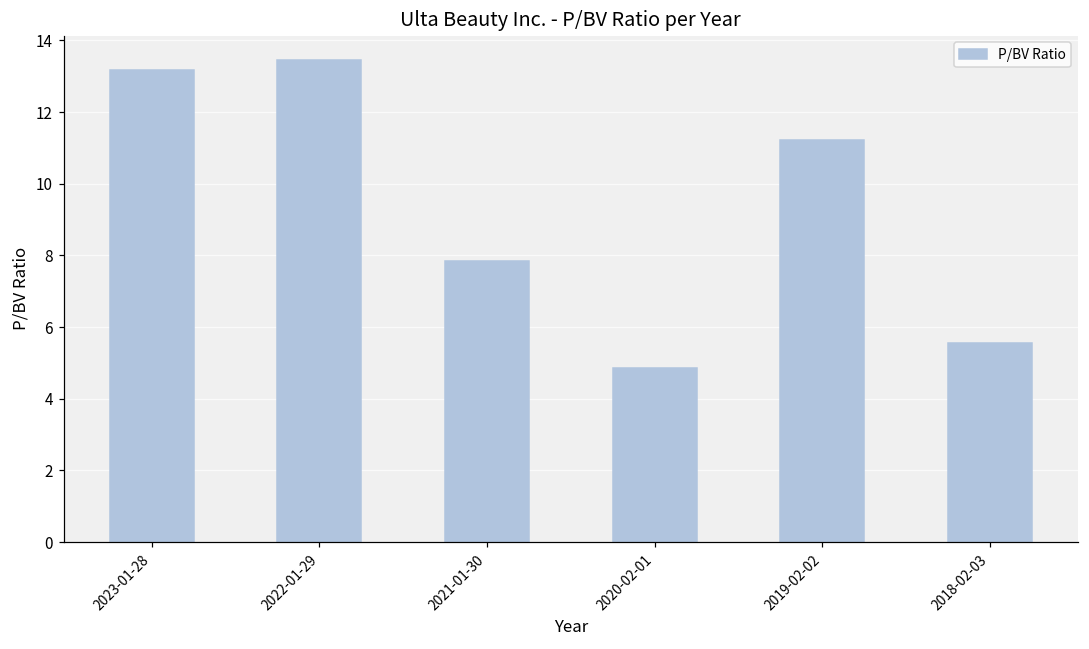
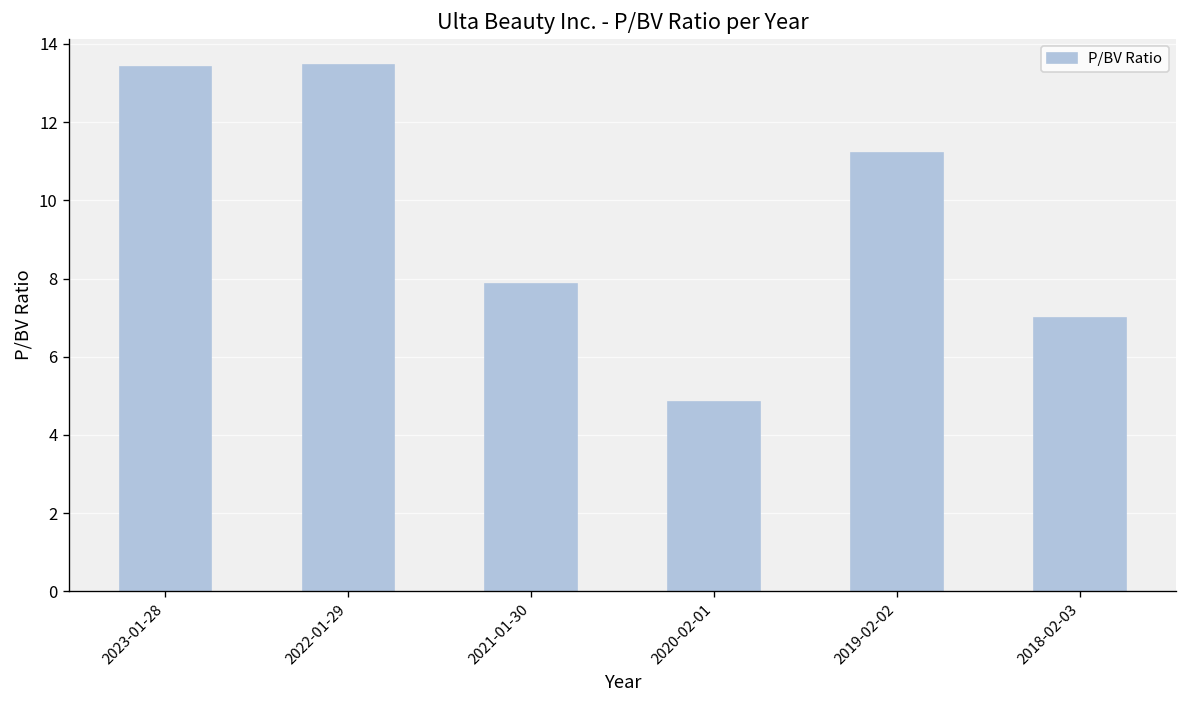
2023-01-28: 13.2 -> 13.4
2018-02-03: 5.6 -> 7.0
